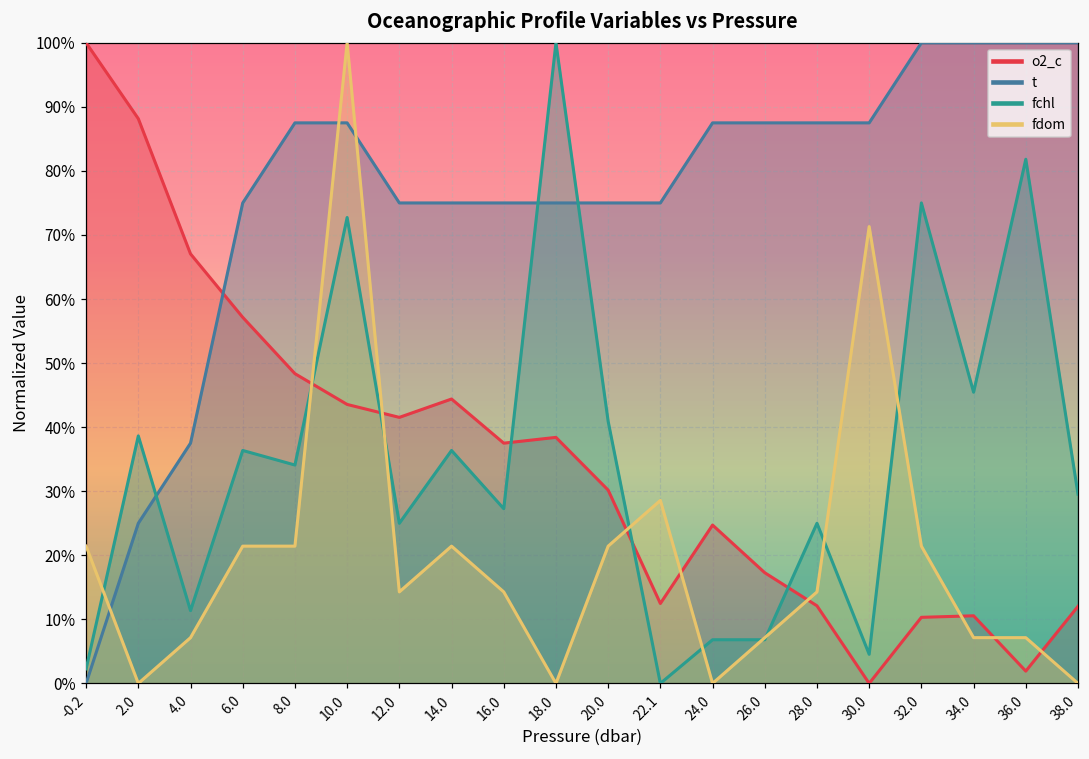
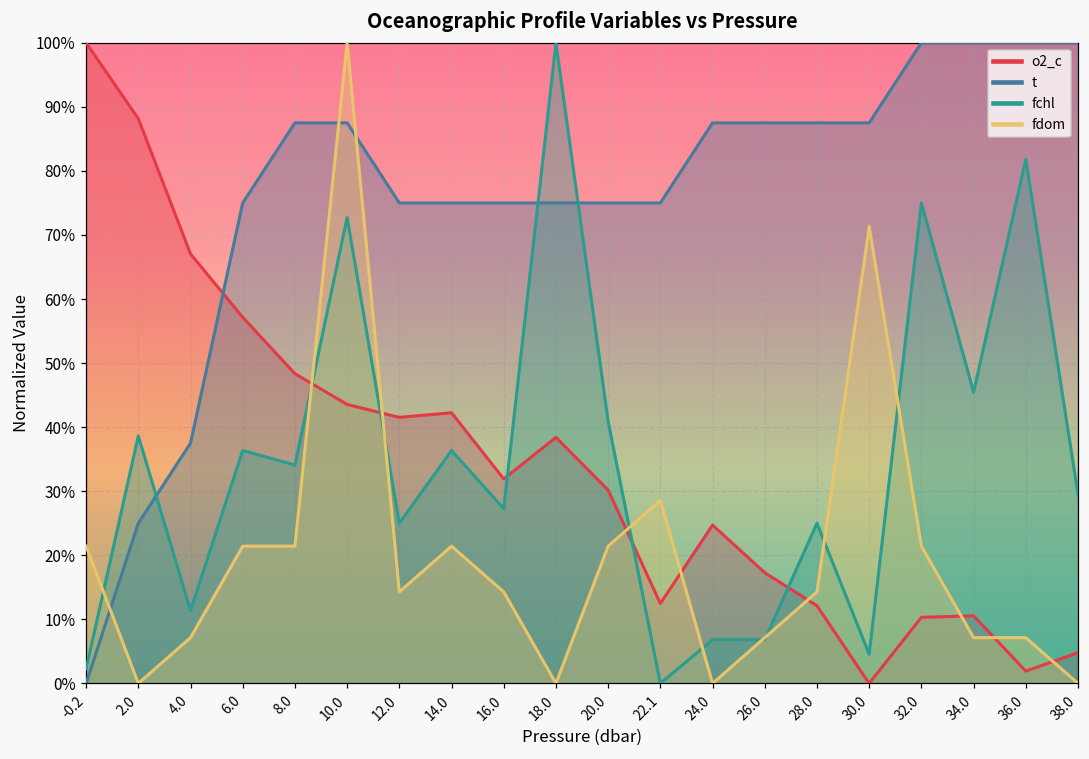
o2_c, 14.0: 44% -> 42%
o2_c, 16.0: 38% -> 32%
o2_c, 38.0: 12% -> 5%
